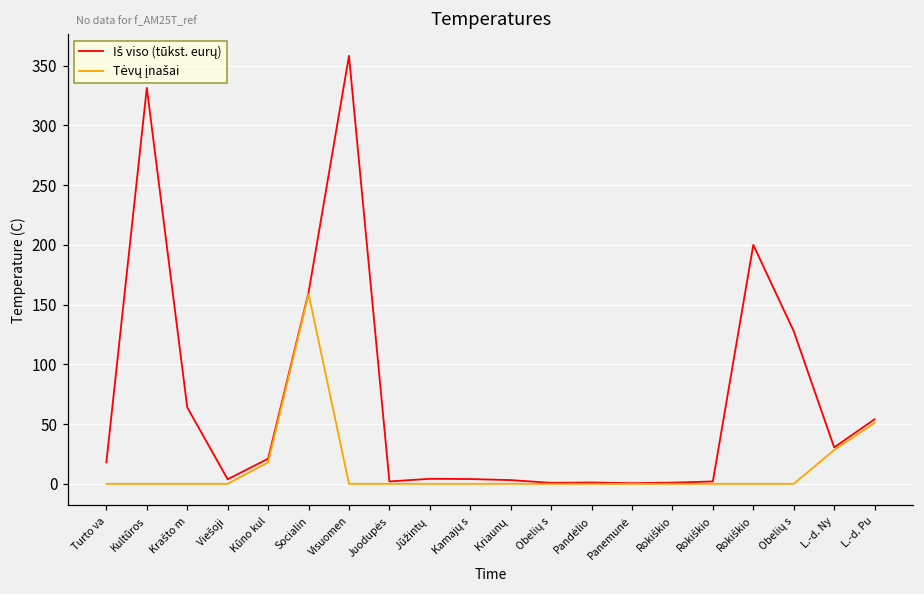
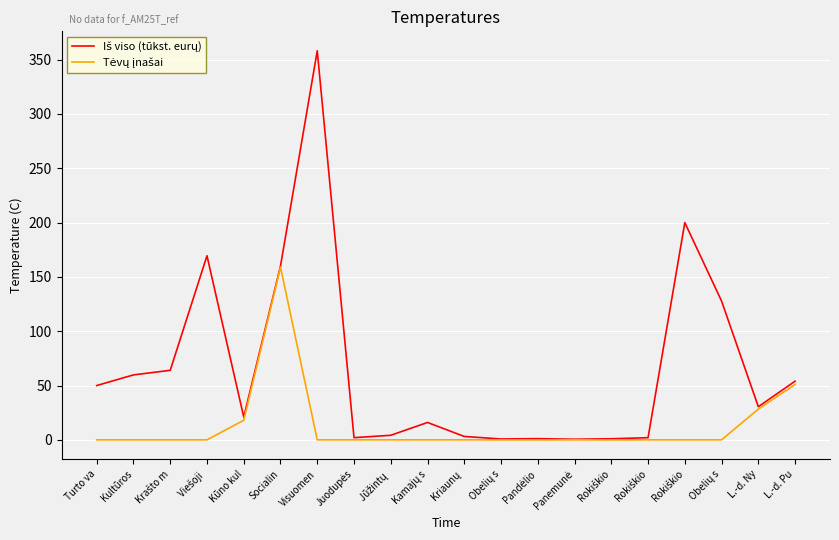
Iš viso (tūkst. eurų), Turto va: 18 -> 50
Iš viso (tūkst. eurų), Kultūros: 331 -> 60
Iš viso (tūkst. eurų), Viešoji: 4 -> 170
Iš viso (tūkst. eurų), Kamajų s: 4 -> 16
